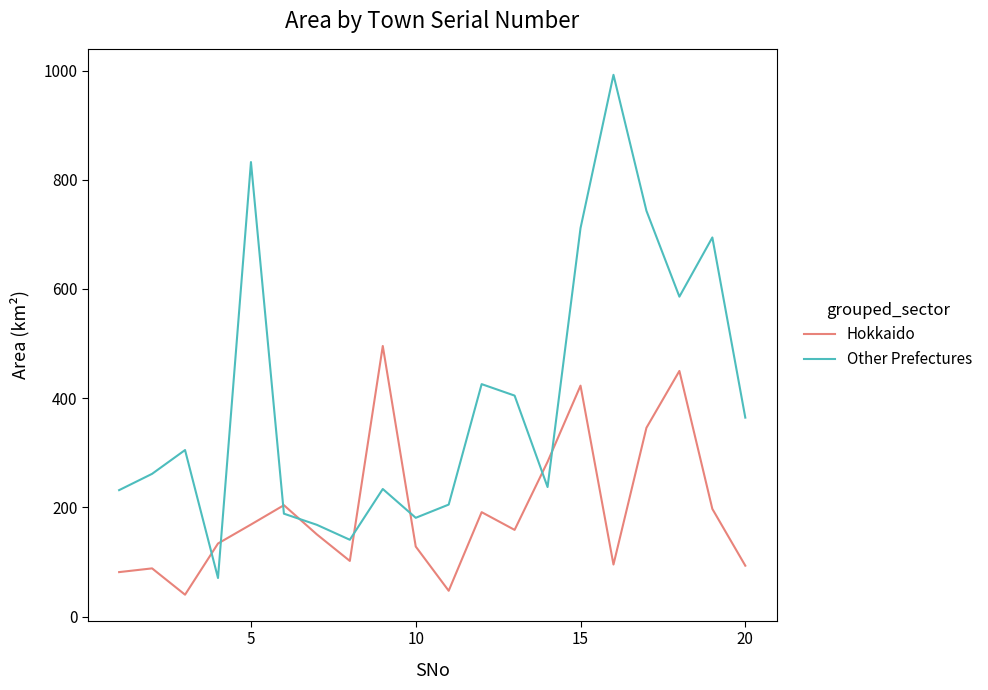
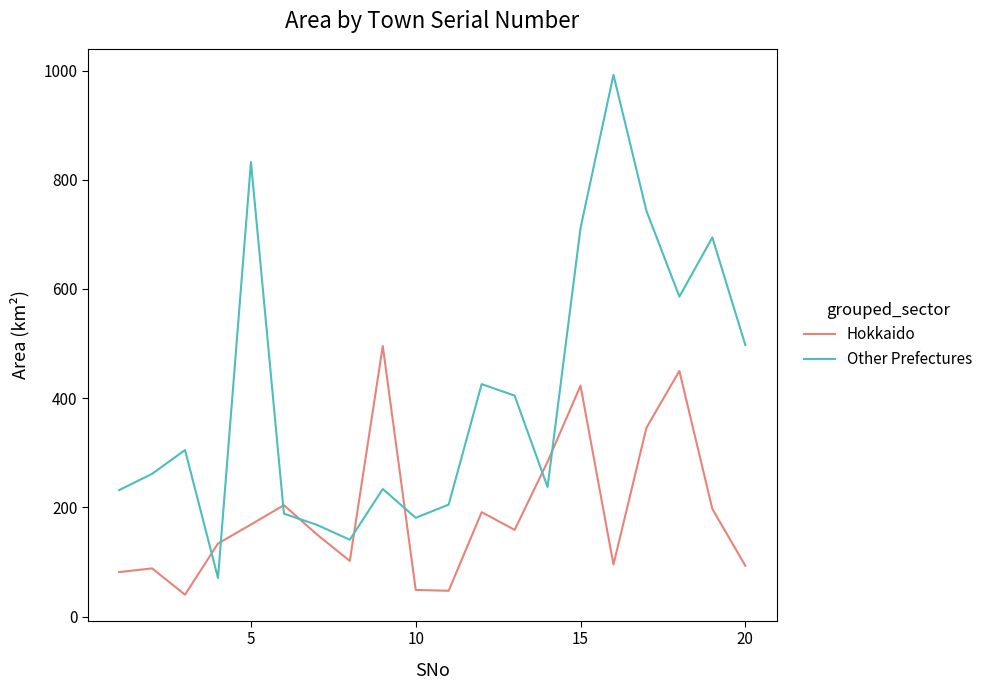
Hokkaido, 10: 130 -> 50
Other Prefectures, 20: 360 -> 500
